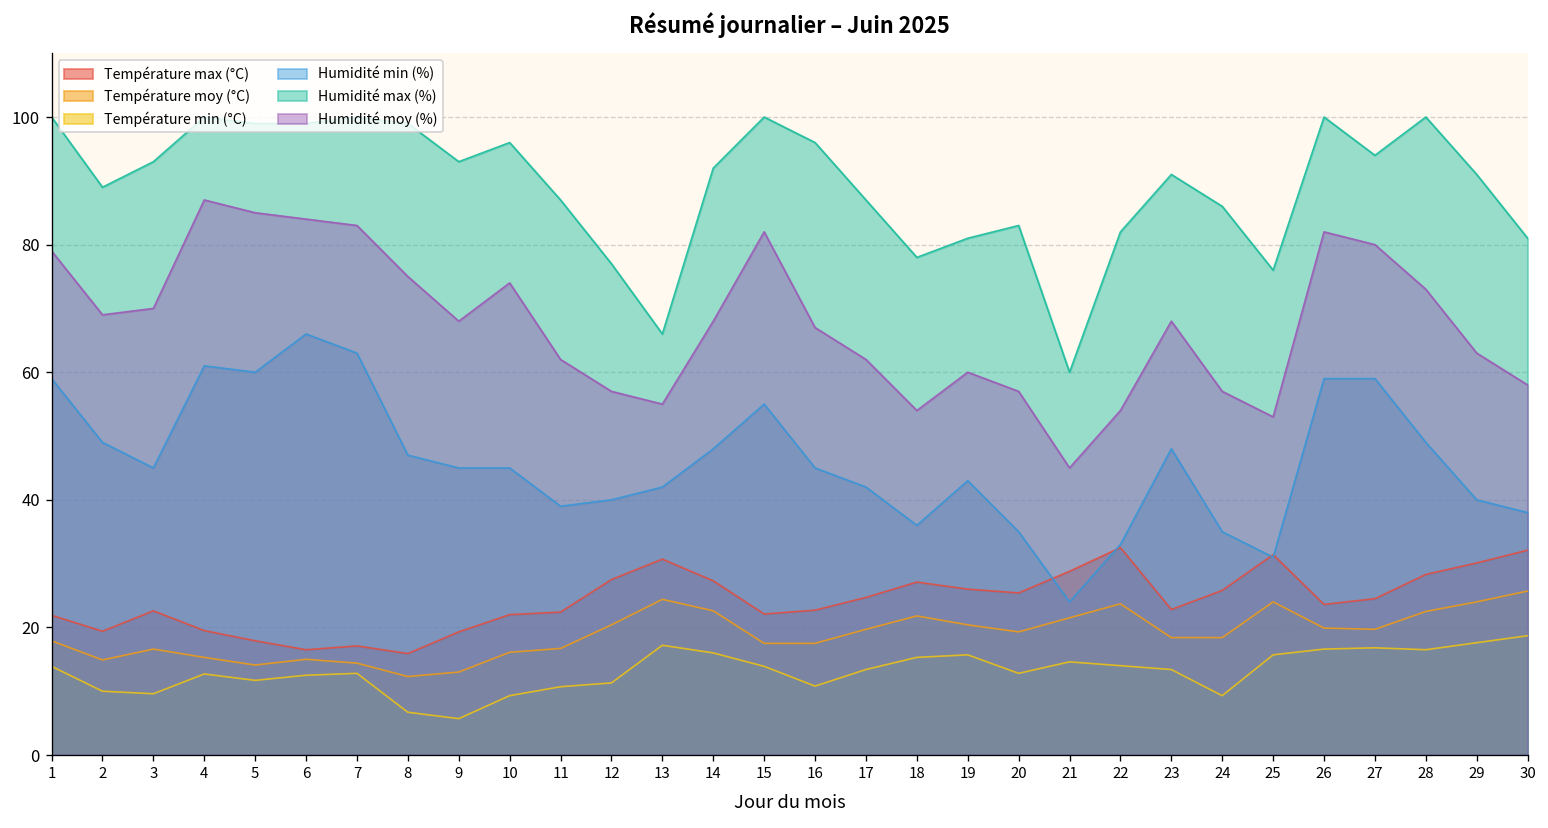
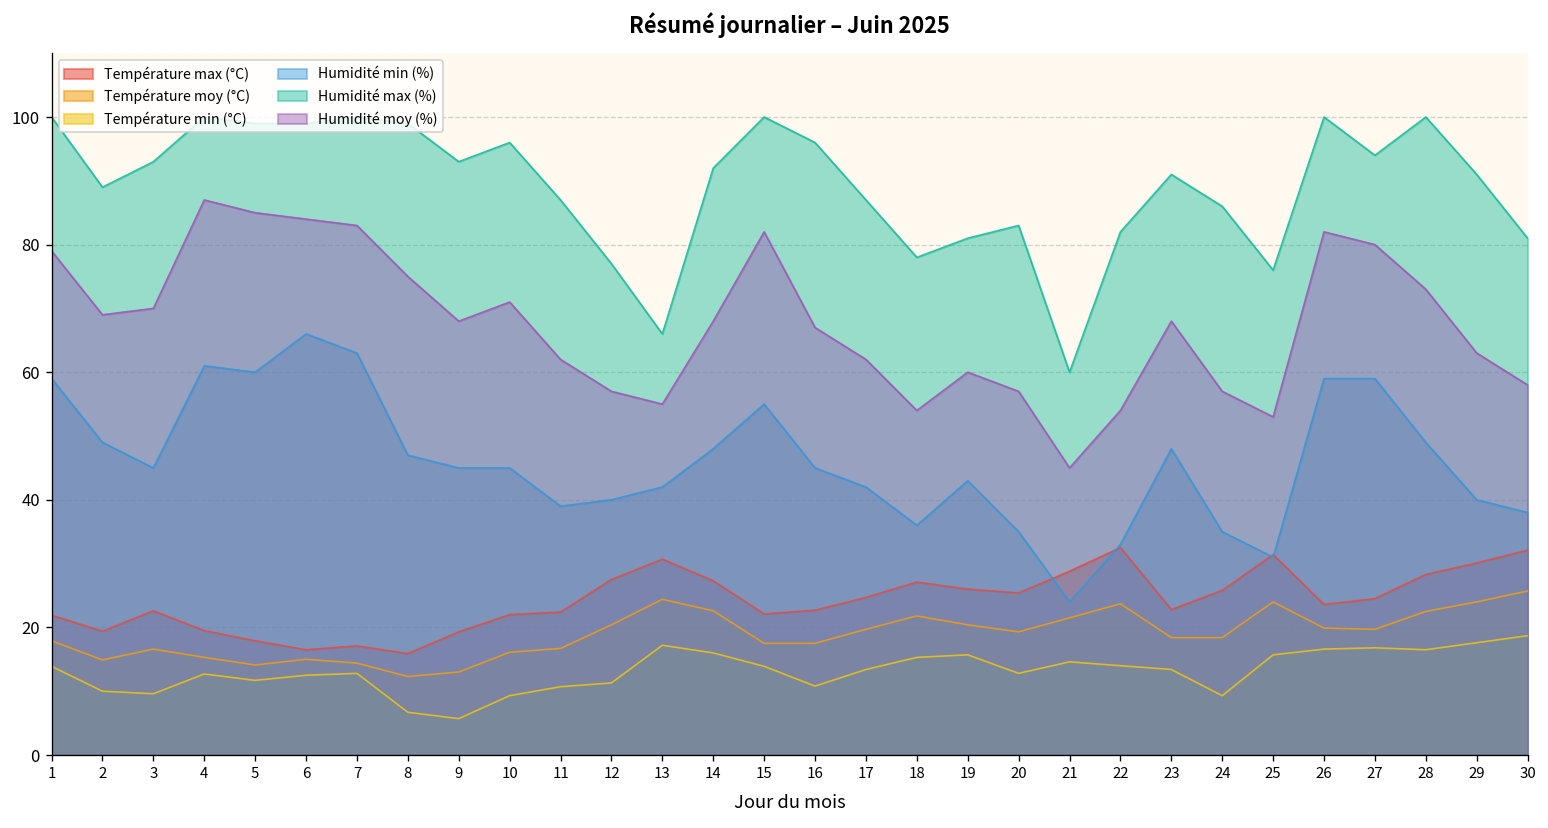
Humidité moy (%), 10: 74 -> 71
